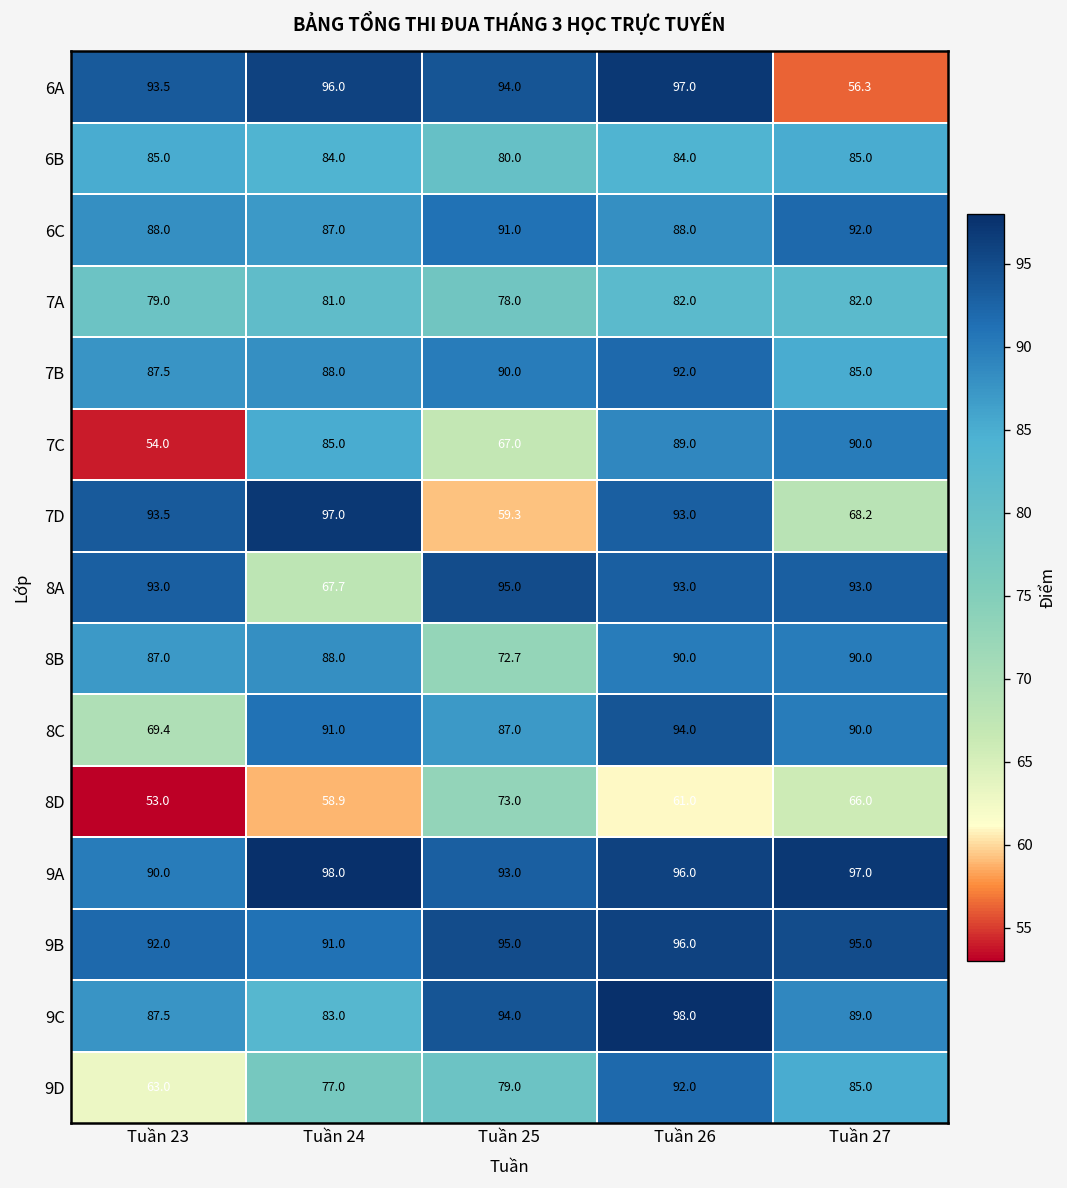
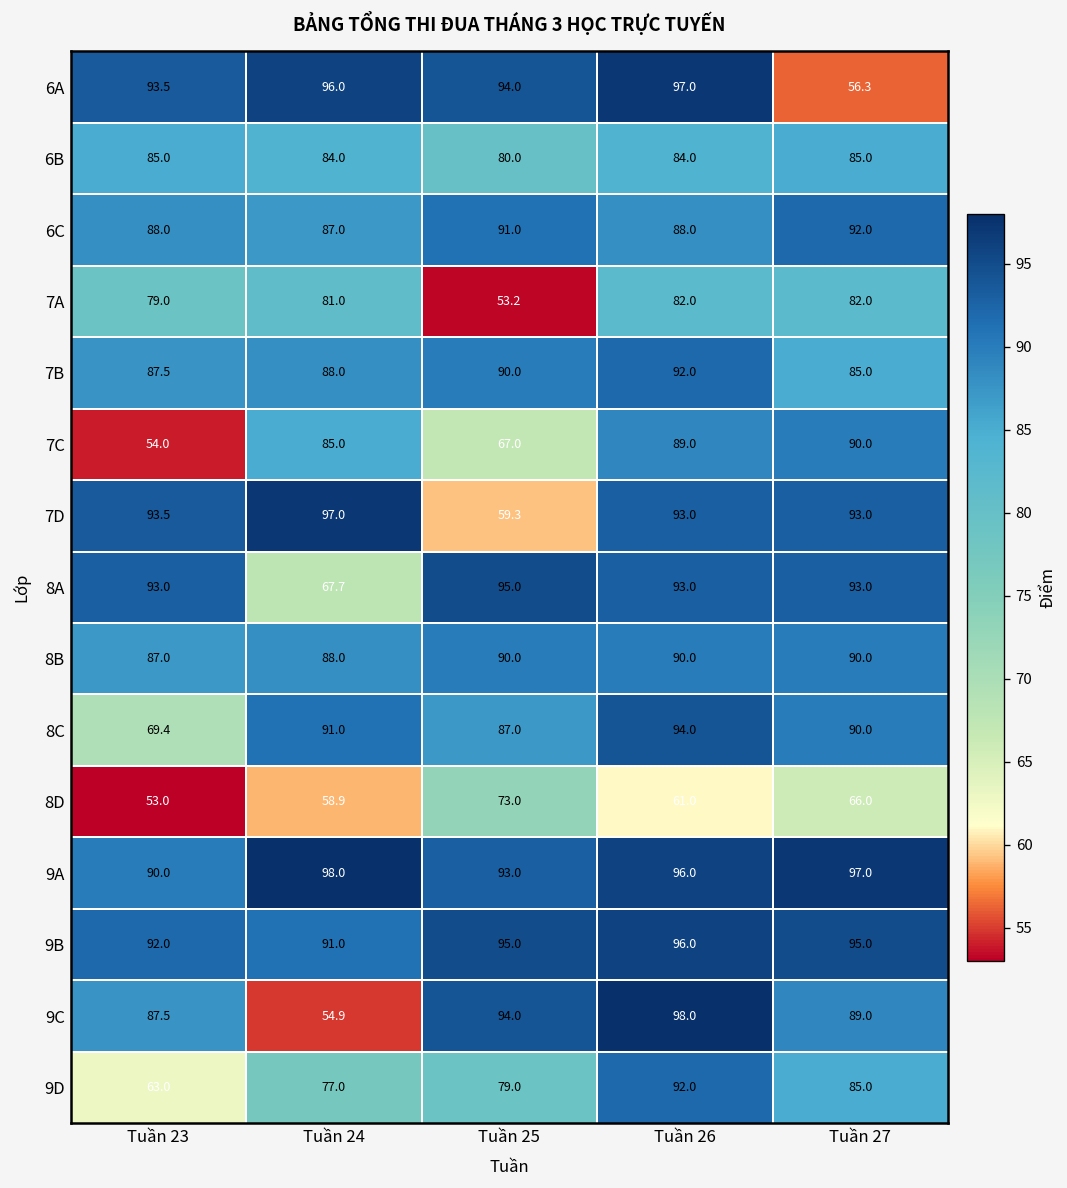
7A, Tuần 25: 78.0 -> 53.2
7D, Tuần 27: 68.2 -> 93.0
8B, Tuần 25: 72.7 -> 90.0
9C, Tuần 24: 83.0 -> 54.9
